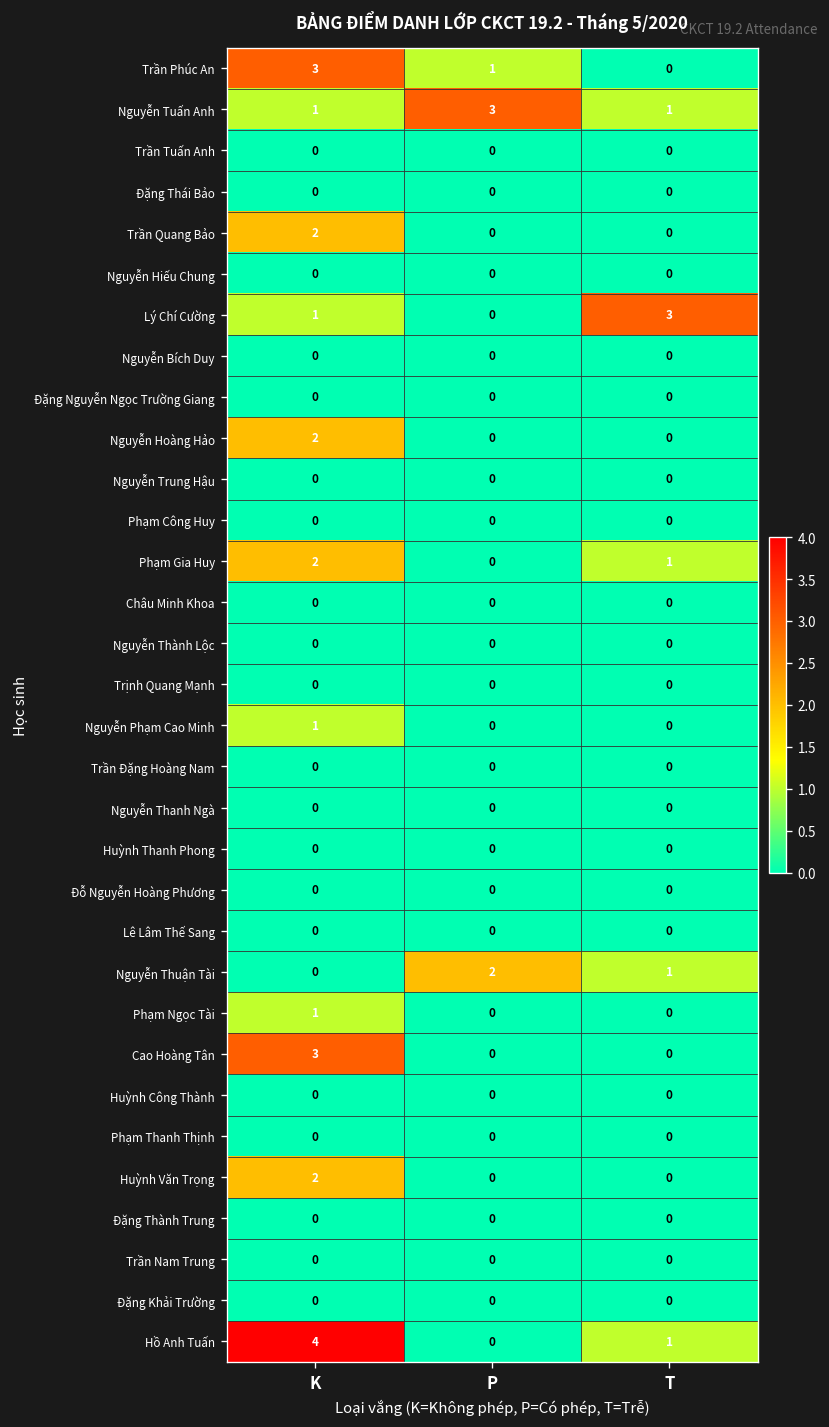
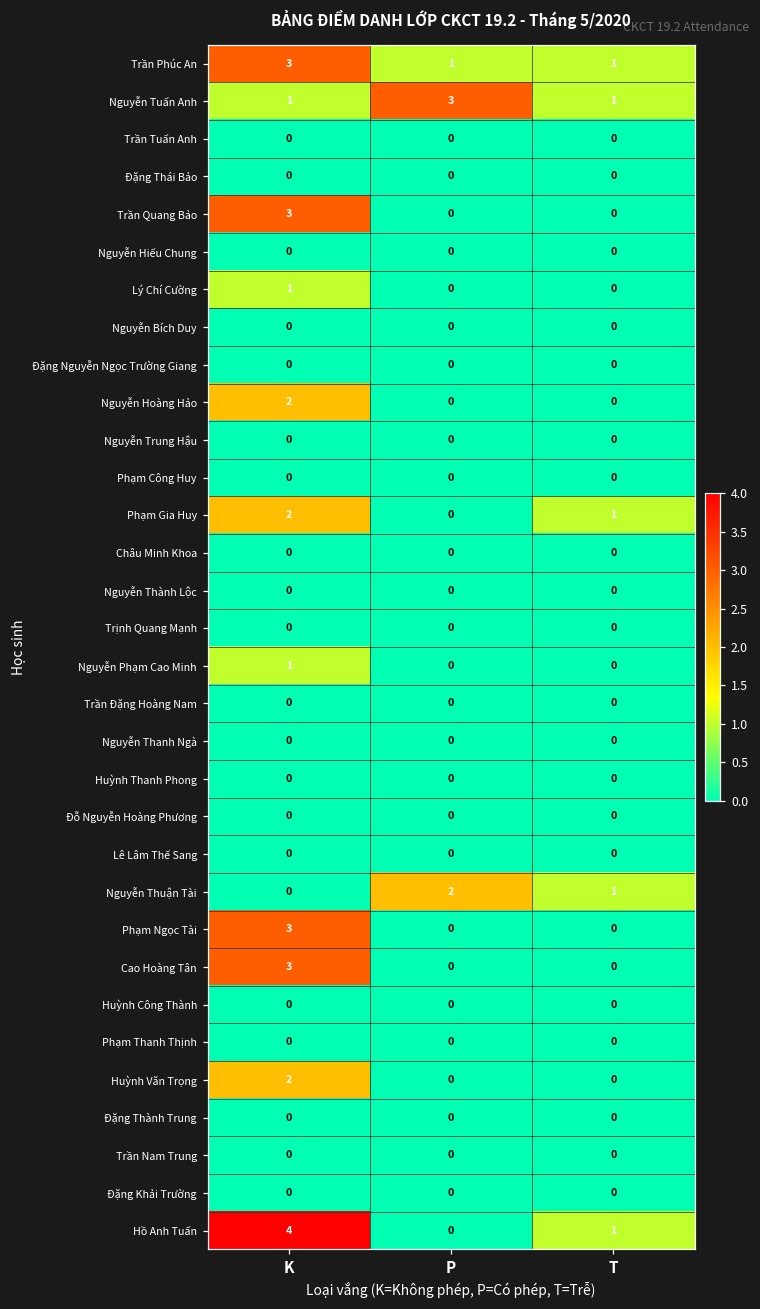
Trần Phúc An, T: 0 -> 1
Trần Quang Bảo, K: 2 -> 3
Lý Chí Cường, T: 3 -> 0
Phạm Ngọc Tài, K: 1 -> 3
